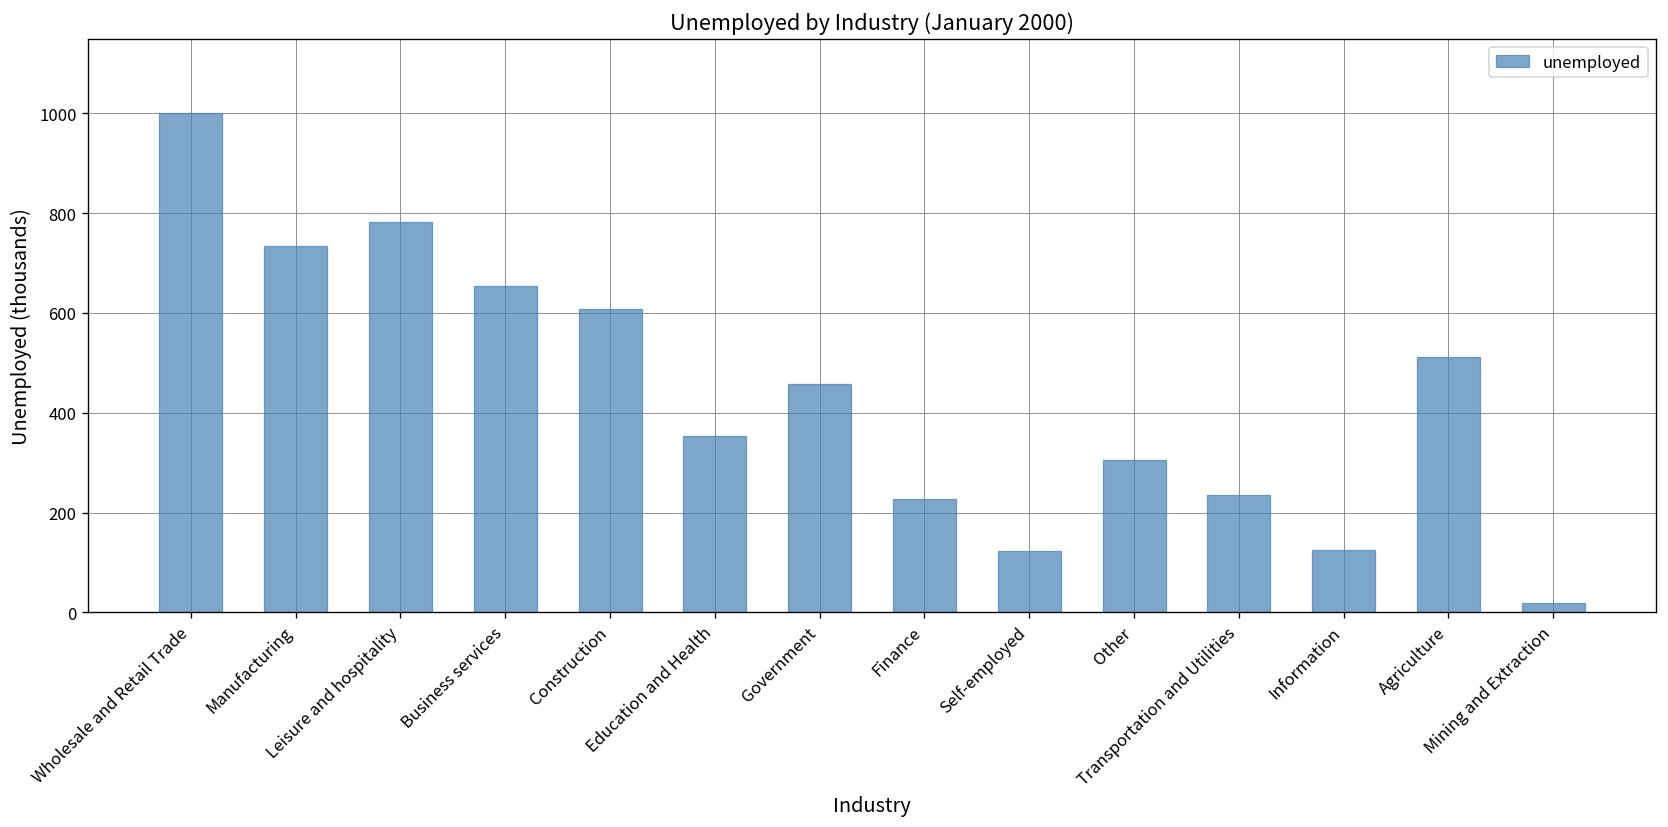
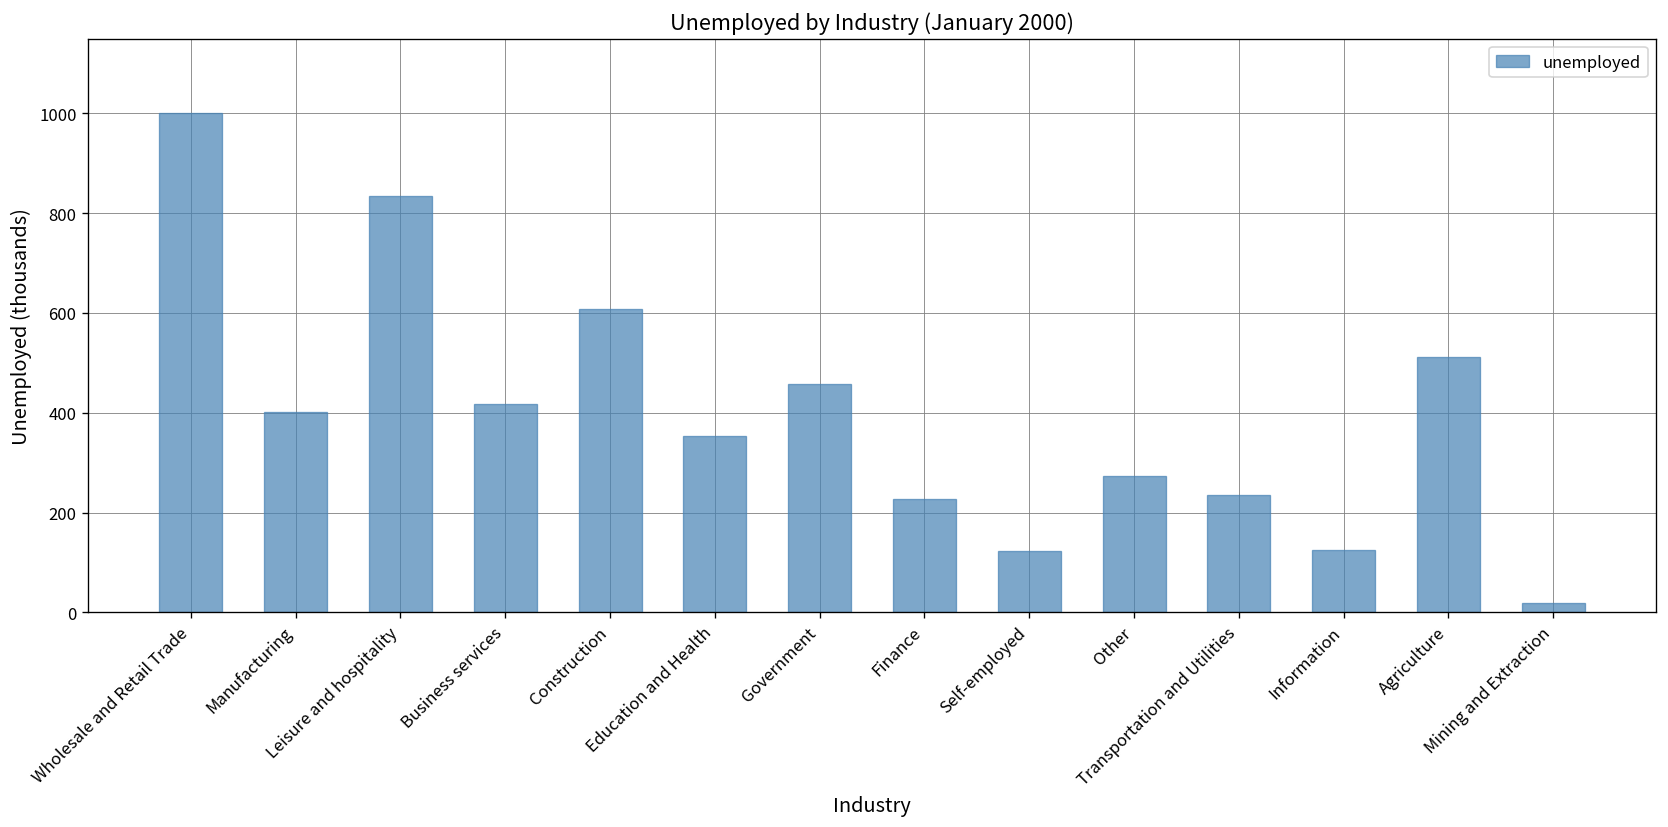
Manufacturing: 730 -> 400
Leisure and hospitality: 780 -> 840
Business services: 660 -> 420
Other: 310 -> 270
